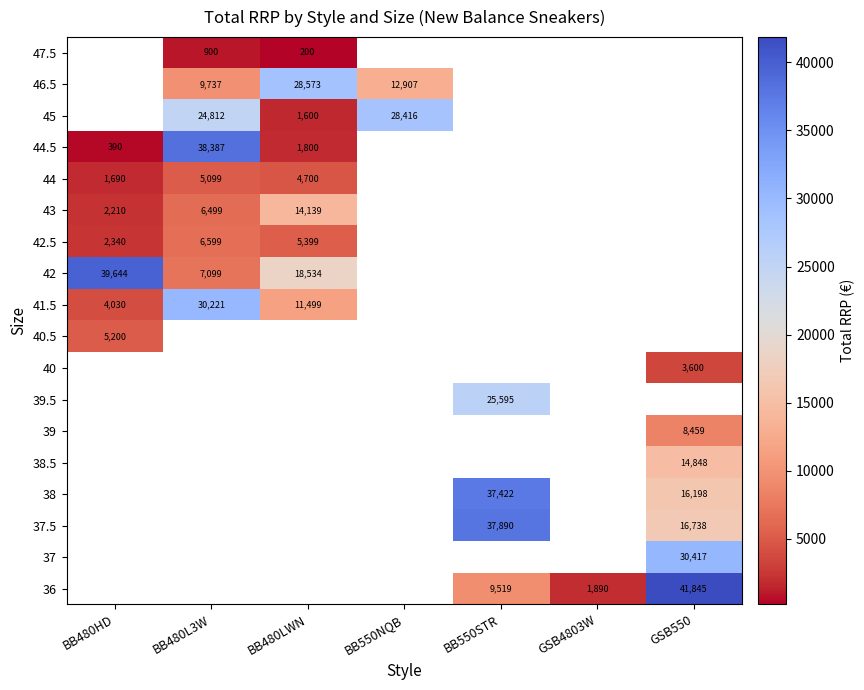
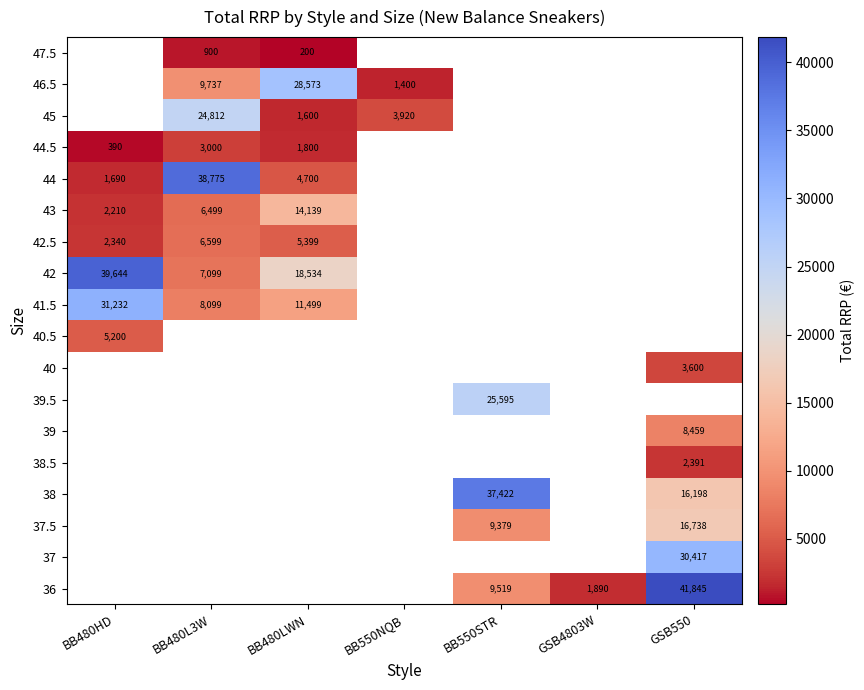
46.5, BB550NQB: 12,907 -> 1,400
45, BB550NQB: 28,416 -> 3,920
44.5, BB480L3W: 38,387 -> 3,000
44, BB480L3W: 5,099 -> 38,775
41.5, BB480HD: 4,030 -> 31,232
41.5, BB480L3W: 30,221 -> 8,099
38.5, GSB550: 14,848 -> 2,391
37.5, BB550STR: 37,890 -> 9,379
